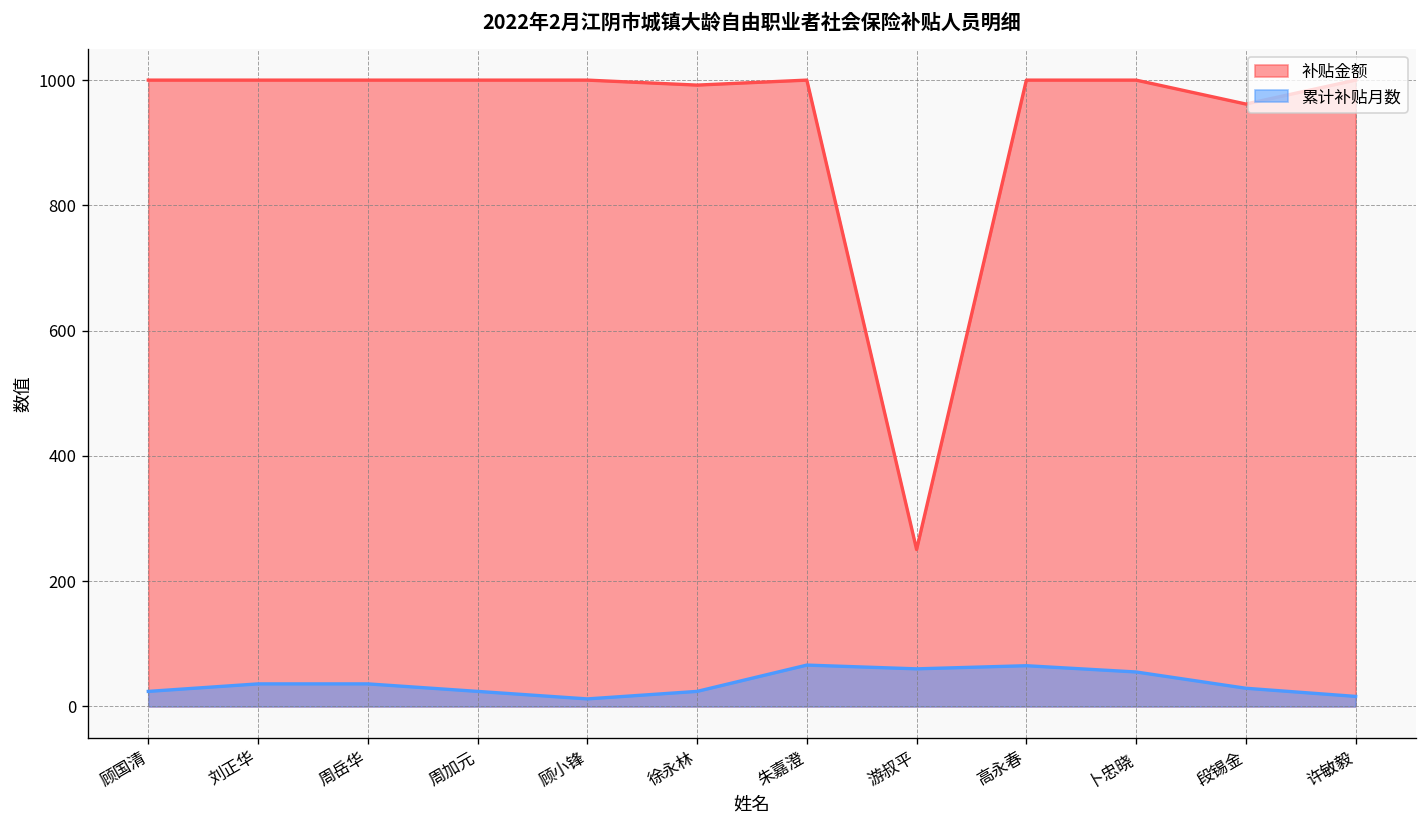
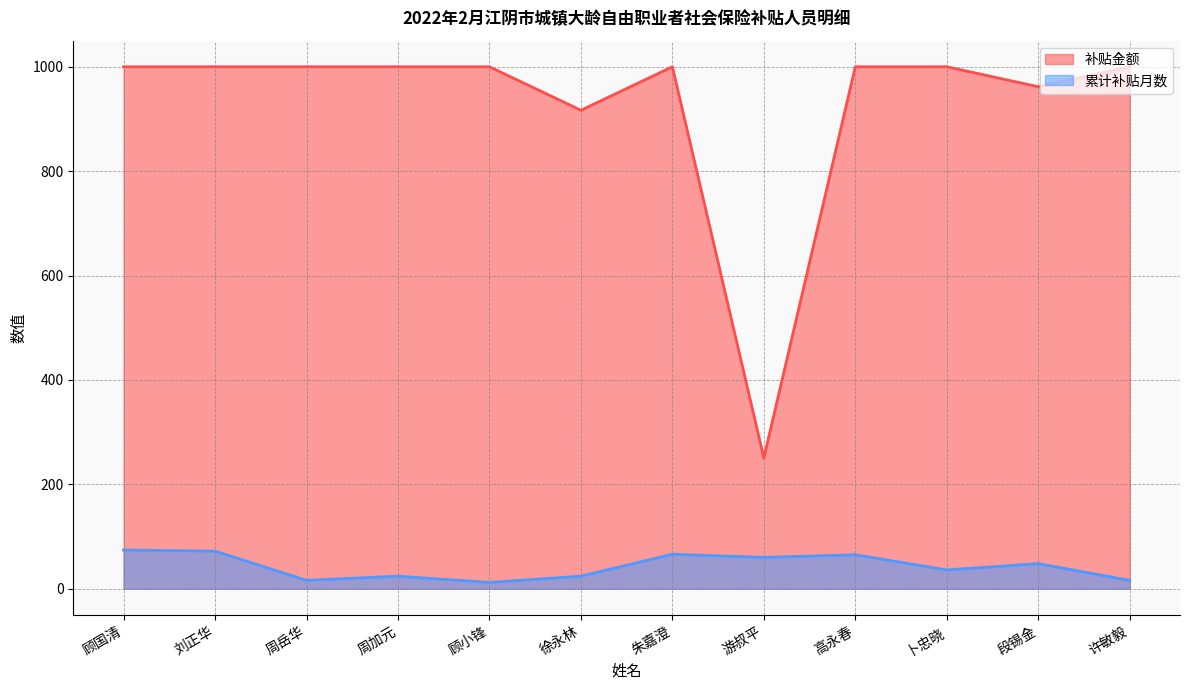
累计补贴月数, 顾国清: 20 -> 70
累计补贴月数, 刘正华: 40 -> 70
累计补贴月数, 周岳华: 40 -> 20
补贴金额, 徐永林: 990 -> 920
累计补贴月数, 卜忠晓: 60 -> 40
累计补贴月数, 段锡金: 30 -> 50
